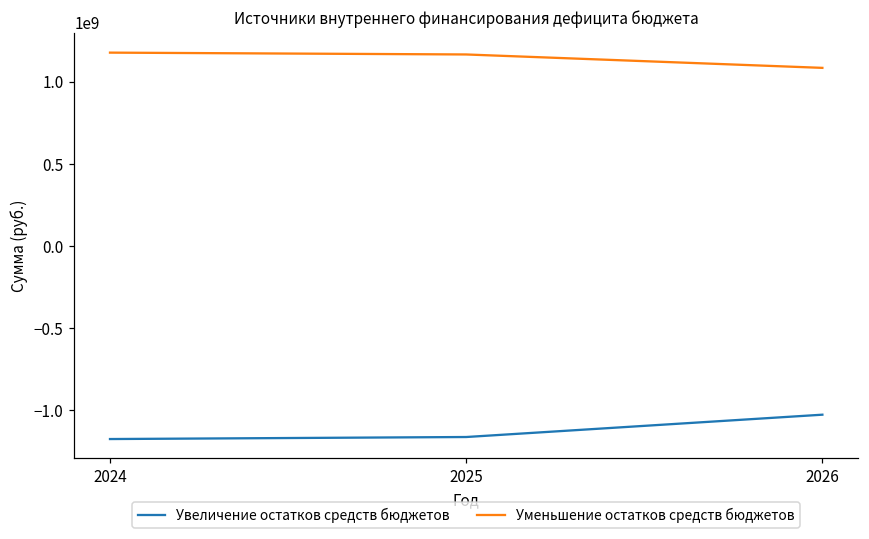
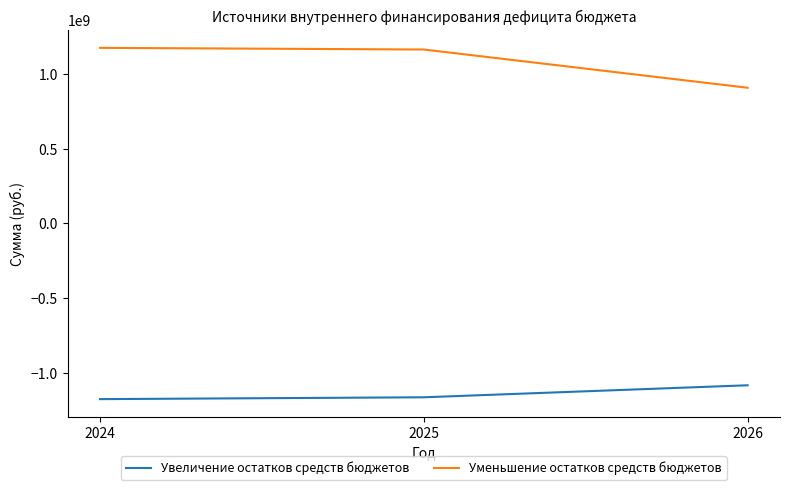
Увеличение остатков средств бюджетов, 2026: -1030000000 -> -1080000000
Уменьшение остатков средств бюджетов, 2026: 1080000000 -> 910000000
